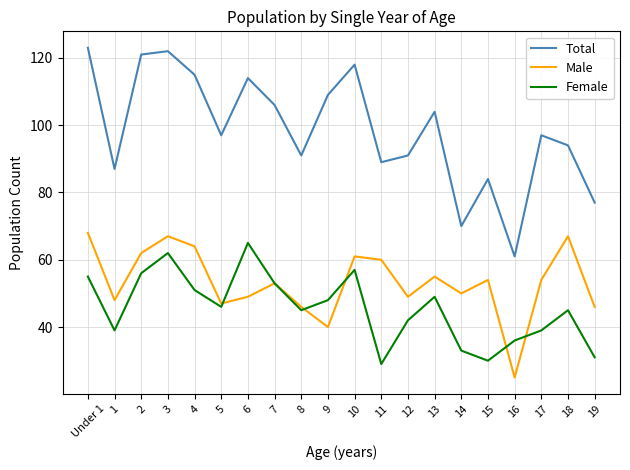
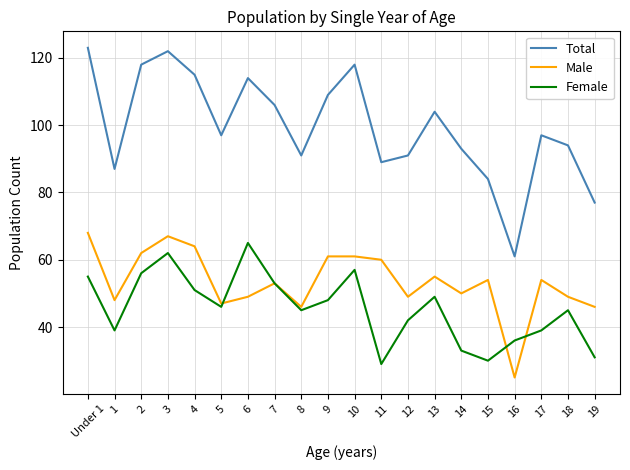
Total, 2: 121 -> 118
Male, 9: 40 -> 61
Total, 14: 70 -> 93
Male, 18: 67 -> 49
